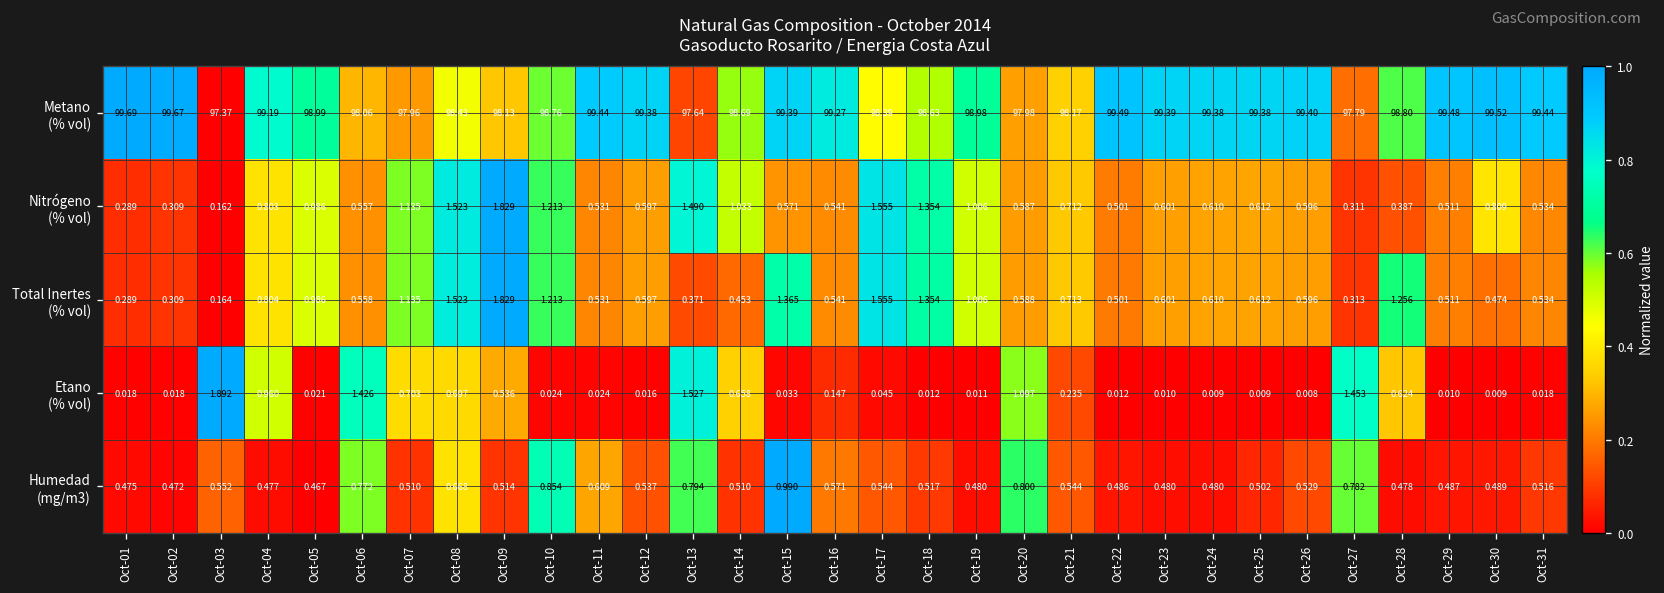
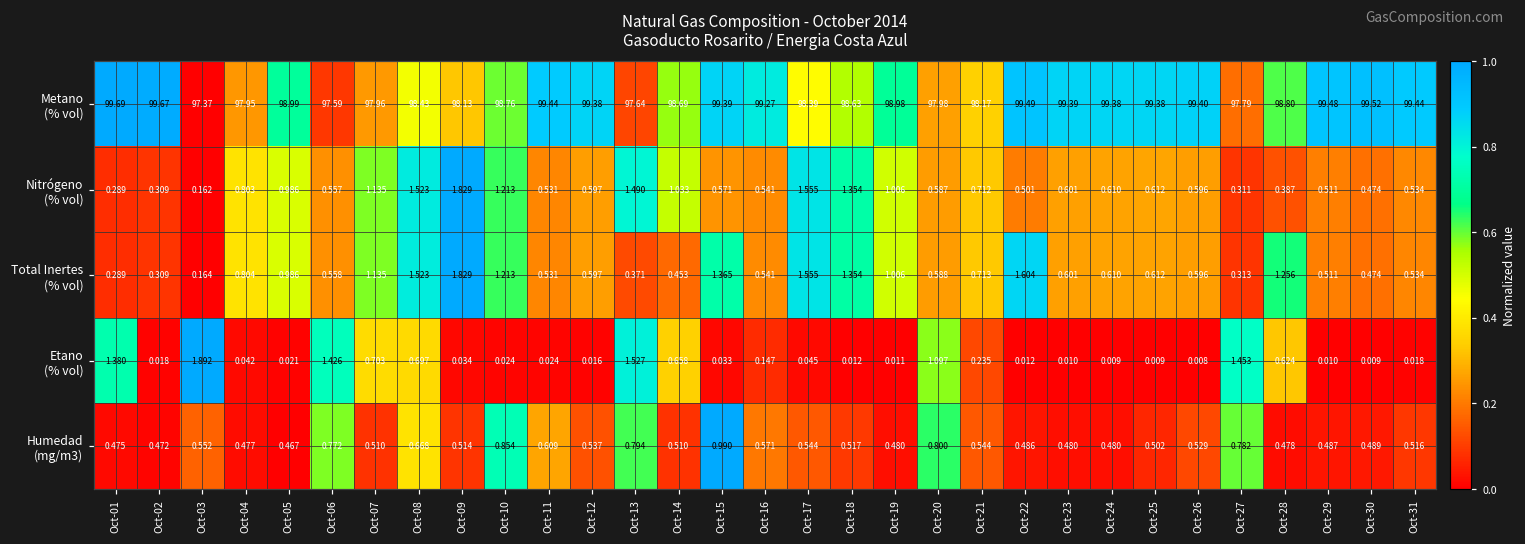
Metano (% vol), Oct-04: 99.19 -> 97.95
Metano (% vol), Oct-06: 98.06 -> 97.59
Nitrógeno (% vol), Oct-30: 0.809 -> 0.474
Total Inertes (% vol), Oct-22: 0.501 -> 1.604
Etano (% vol), Oct-01: 0.018 -> 1.380
Etano (% vol), Oct-04: 0.960 -> 0.042
Etano (% vol), Oct-09: 0.536 -> 0.034
